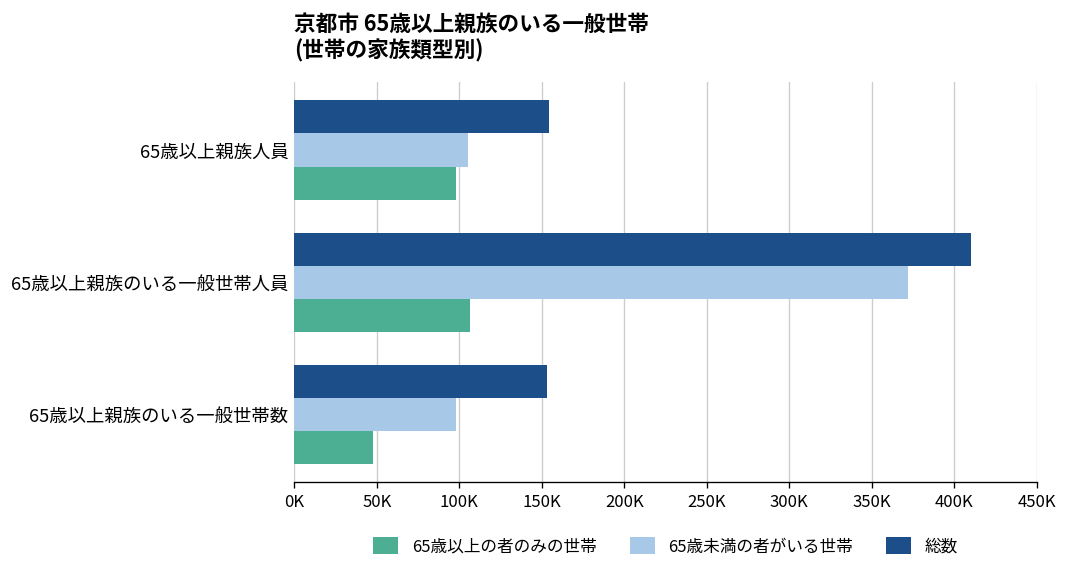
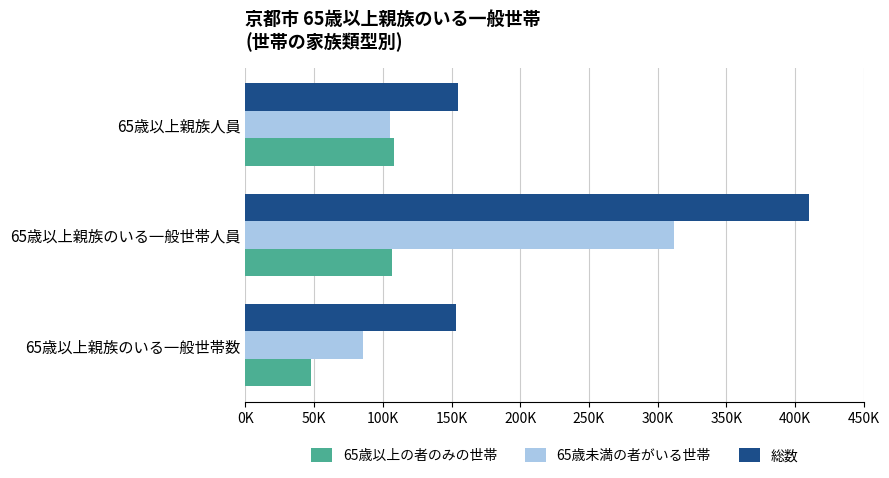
65歳以上の者のみの世帯, 65歳以上親族人員: 98000 -> 108000
65歳未満の者がいる世帯, 65歳以上親族のいる一般世帯人員: 372000 -> 312000
65歳未満の者がいる世帯, 65歳以上親族のいる一般世帯数: 98000 -> 86000
